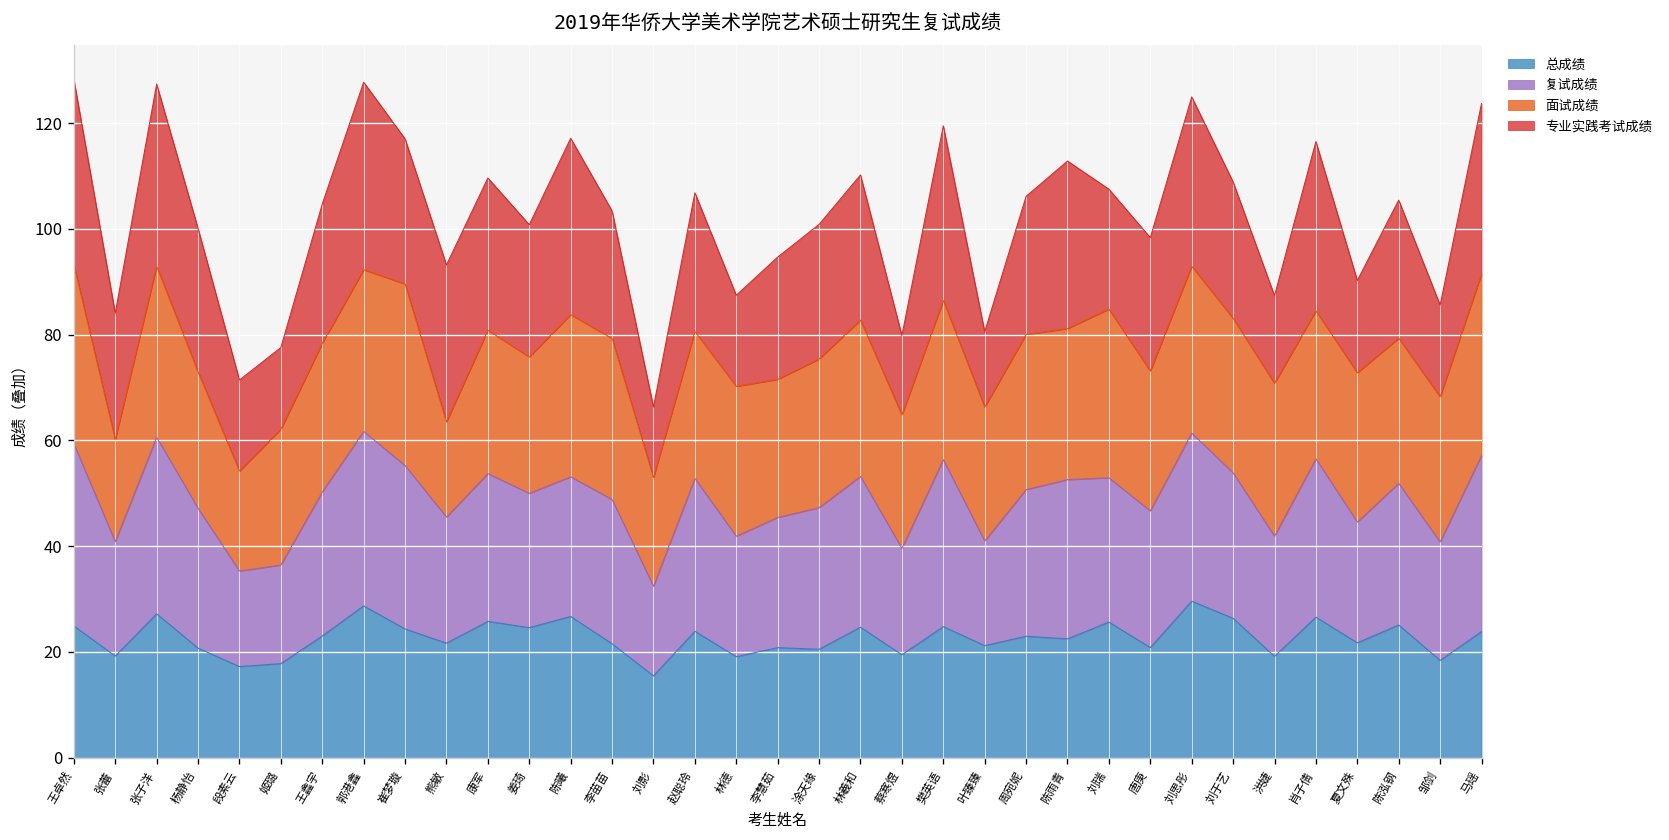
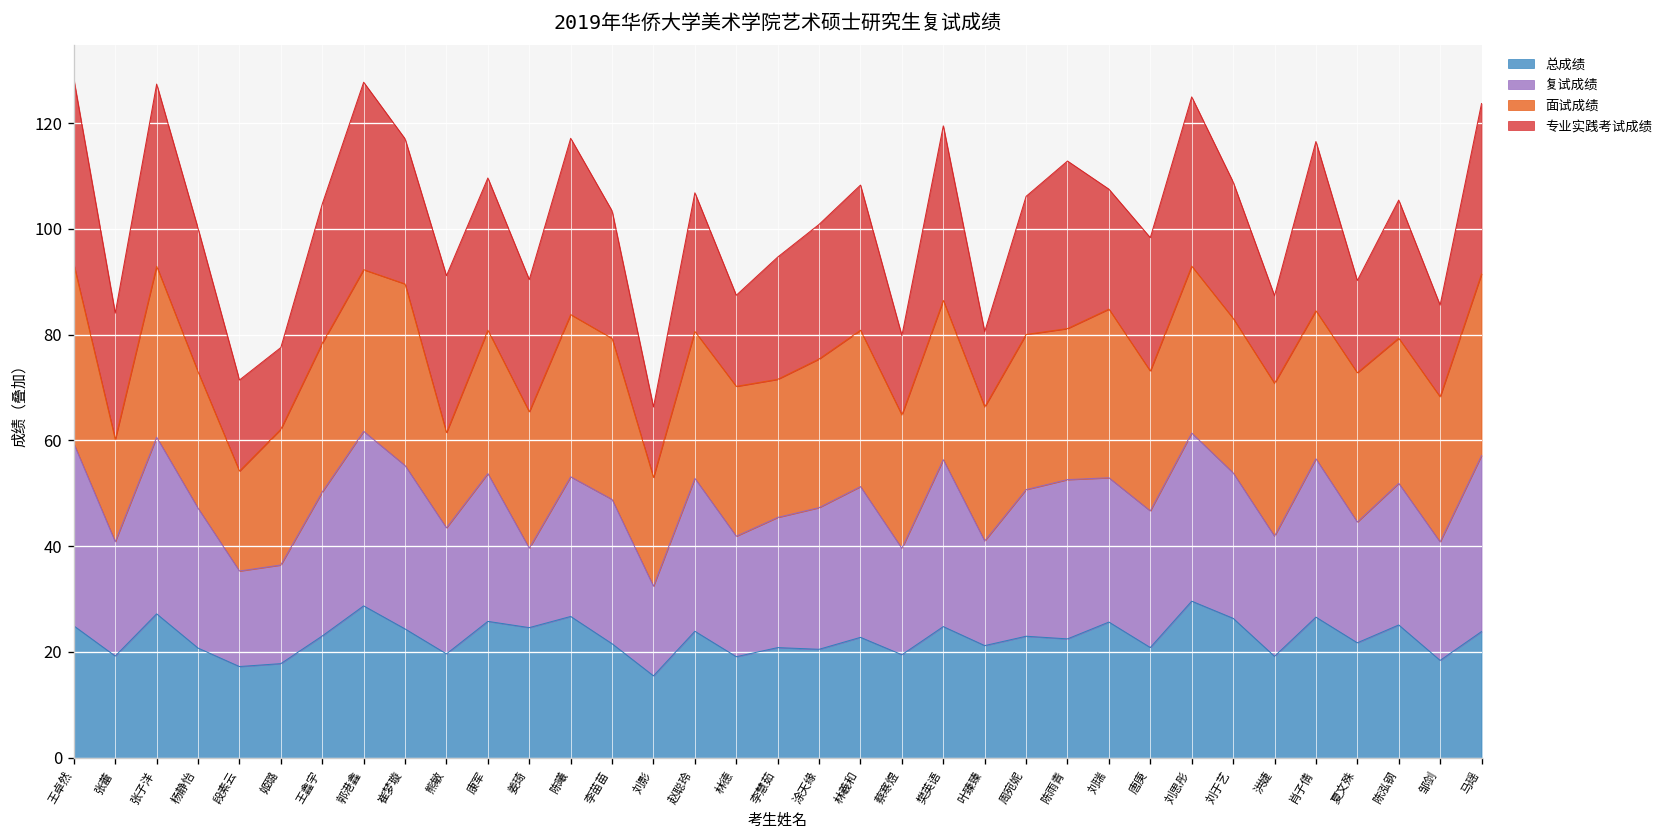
总成绩, 熊敏: 22 -> 20
复试成绩, 姜琦: 25 -> 15
总成绩, 林羲和: 25 -> 23
